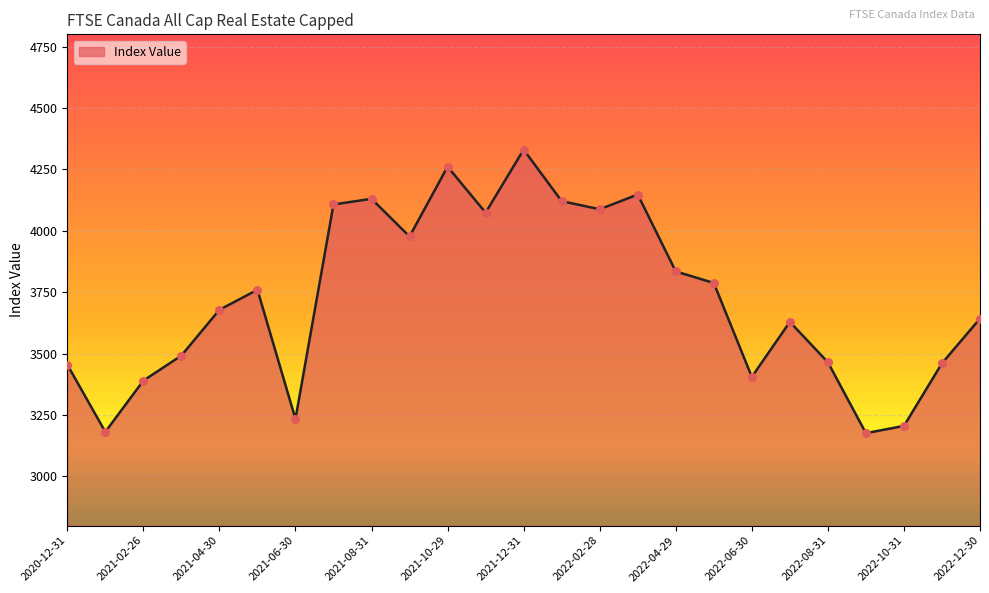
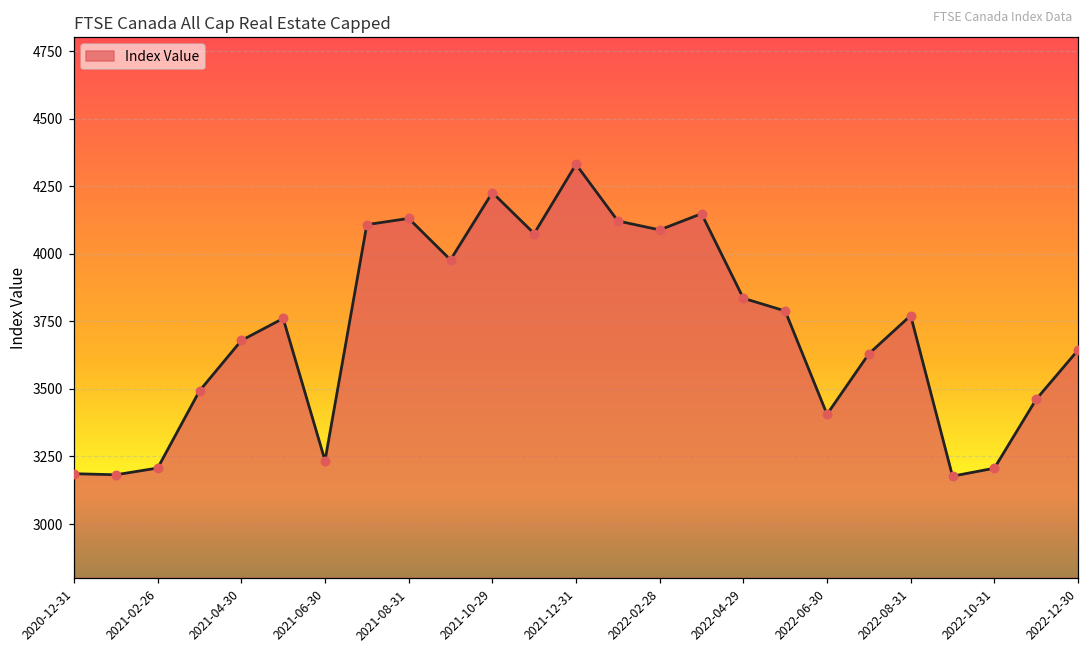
2020-12-31: 3460 -> 3190
2021-02-26: 3390 -> 3210
2021-10-29: 4260 -> 4230
2022-08-31: 3460 -> 3770
